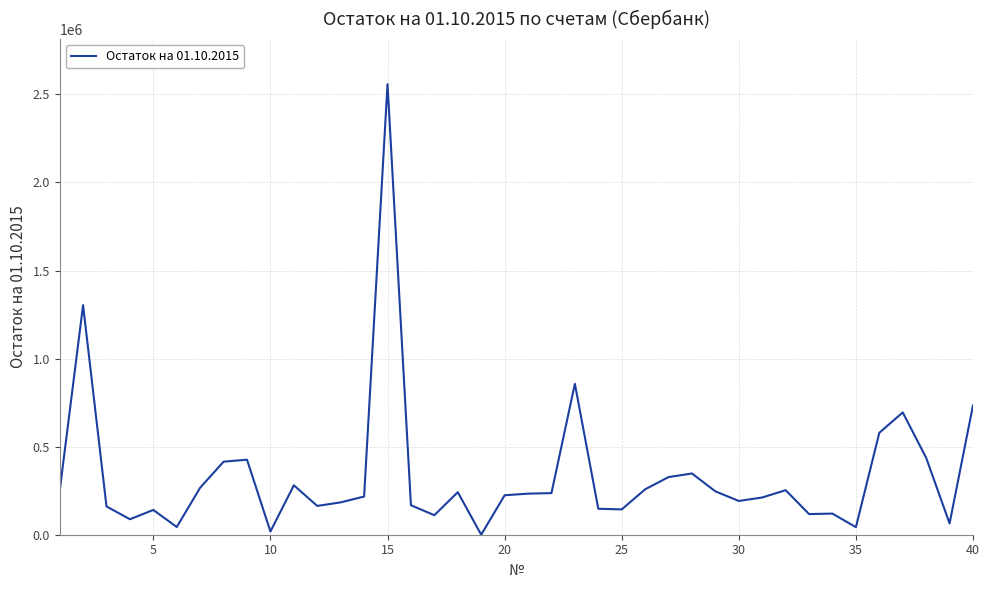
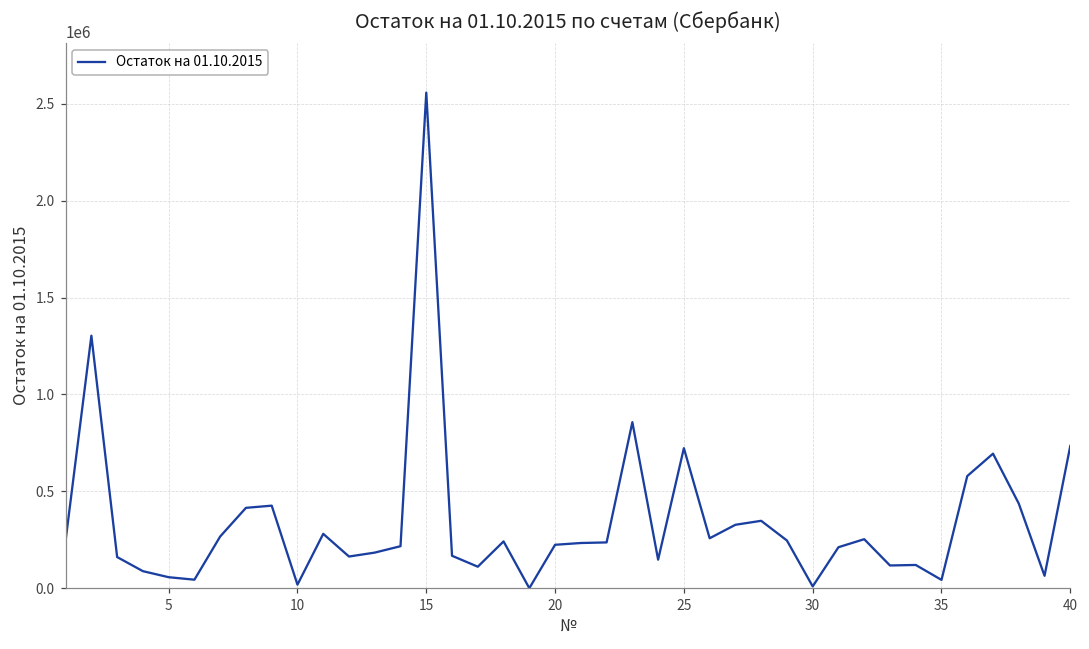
5: 140000 -> 60000
25: 140000 -> 720000
30: 190000 -> 10000
